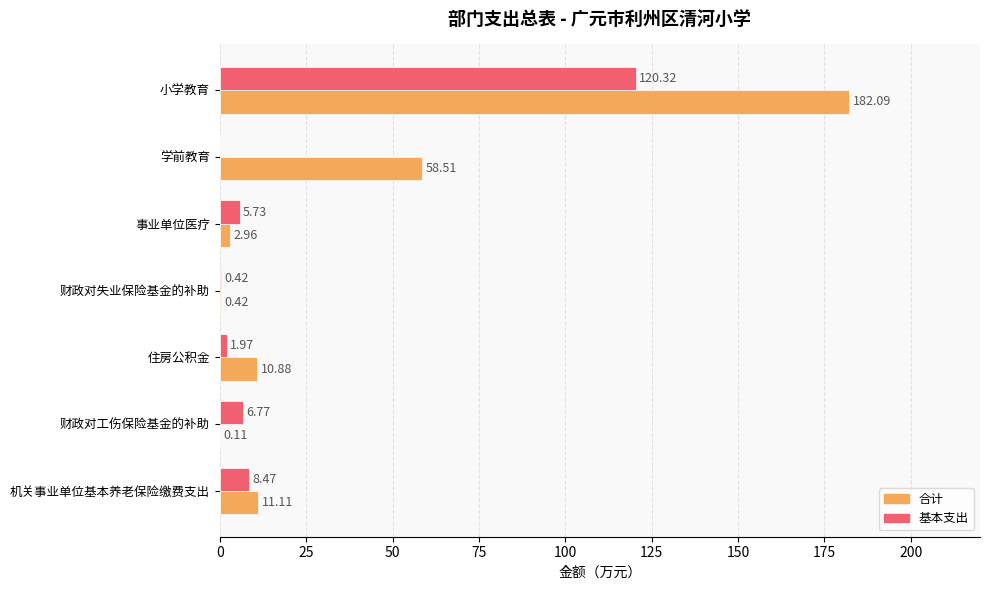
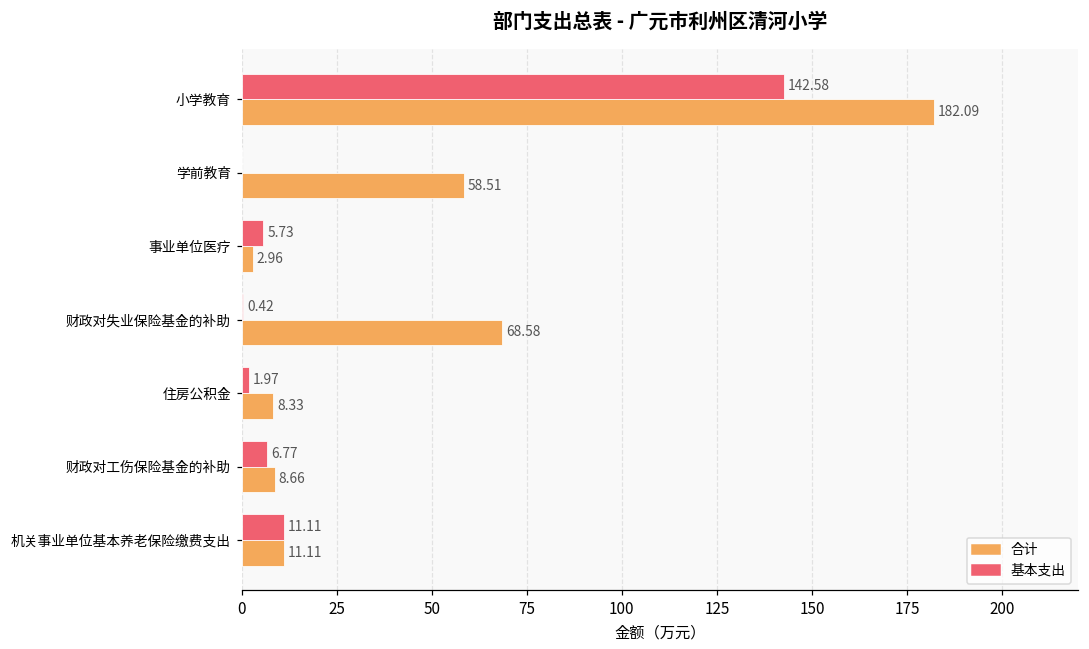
基本支出, 小学教育: 120.32 -> 142.58
合计, 财政对失业保险基金的补助: 0.42 -> 68.58
合计, 住房公积金: 10.88 -> 8.33
合计, 财政对工伤保险基金的补助: 0.11 -> 8.66
基本支出, 机关事业单位基本养老保险缴费支出: 8.47 -> 11.11
